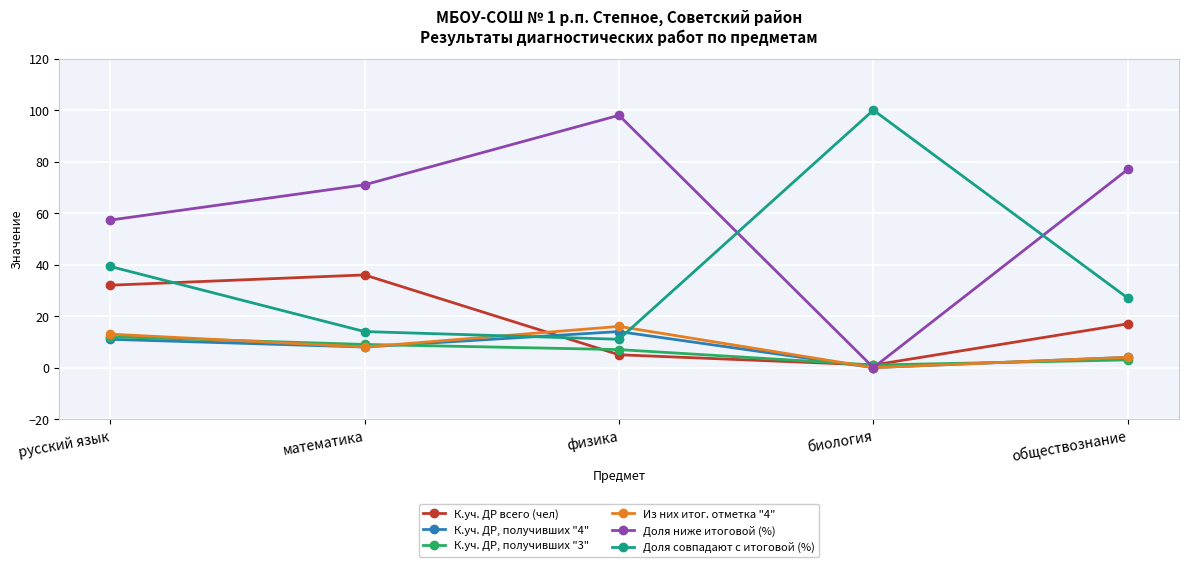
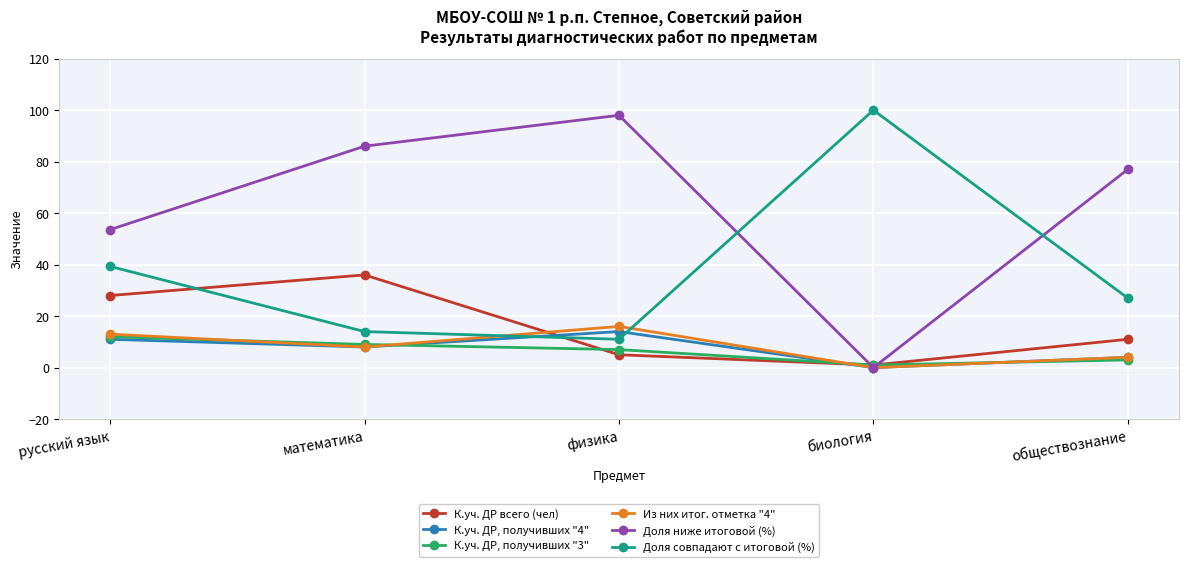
К.уч. ДР всего (чел), русский язык: 32 -> 28
Доля ниже итоговой (%), русский язык: 57 -> 54
Доля ниже итоговой (%), математика: 71 -> 86
К.уч. ДР всего (чел), обществознание: 17 -> 11
